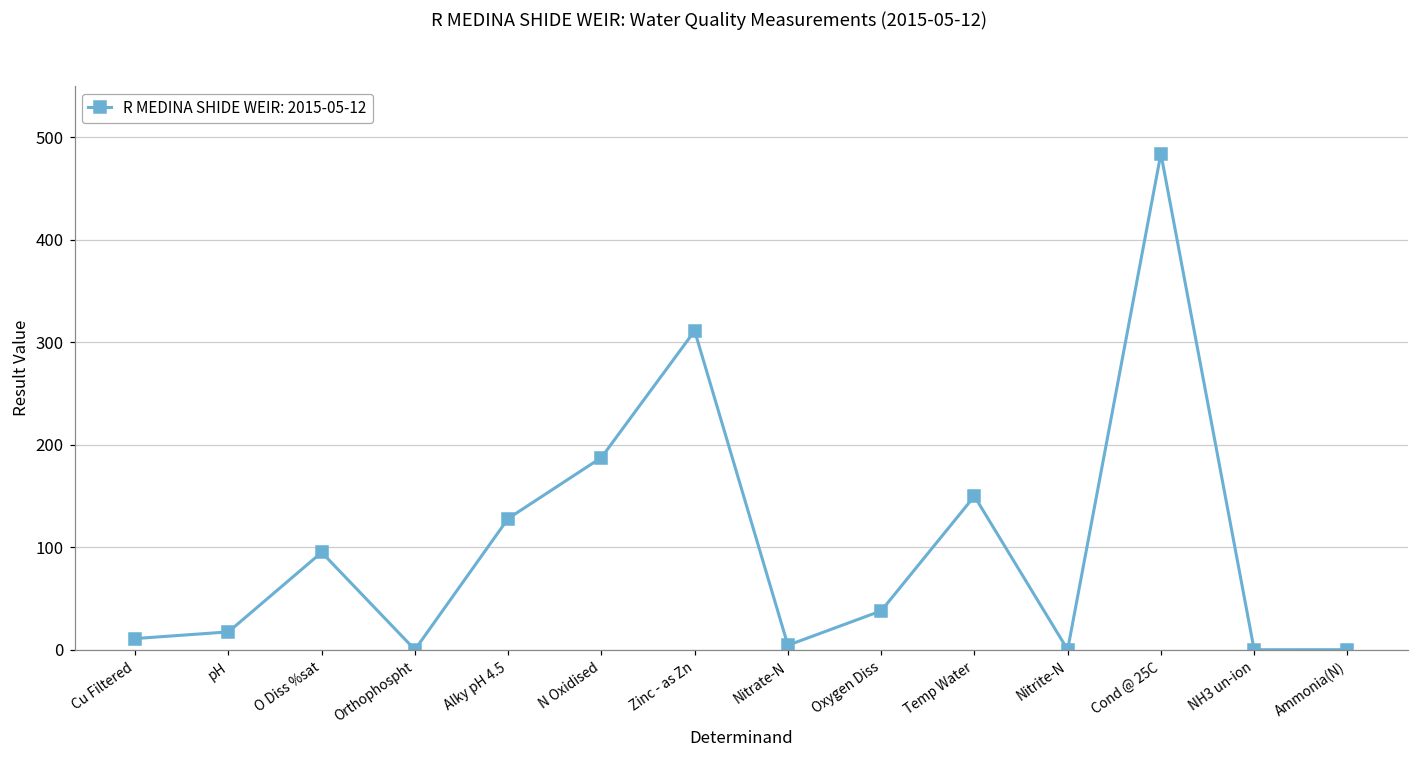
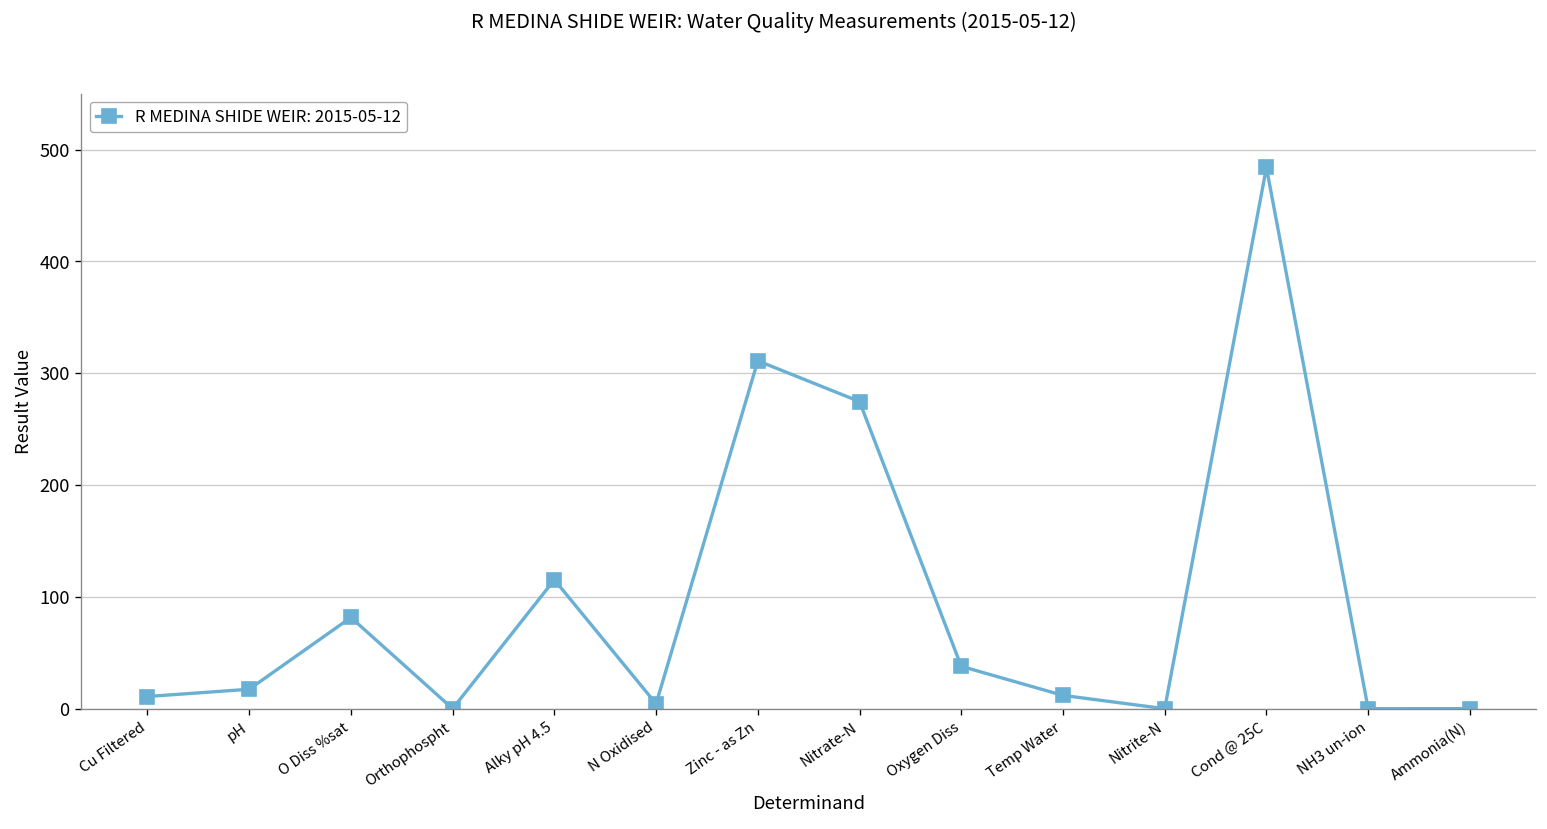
O Diss %sat: 100 -> 80
Alky pH 4.5: 130 -> 120
N Oxidised: 190 -> 0
Nitrate-N: 0 -> 270
Temp Water: 150 -> 10
